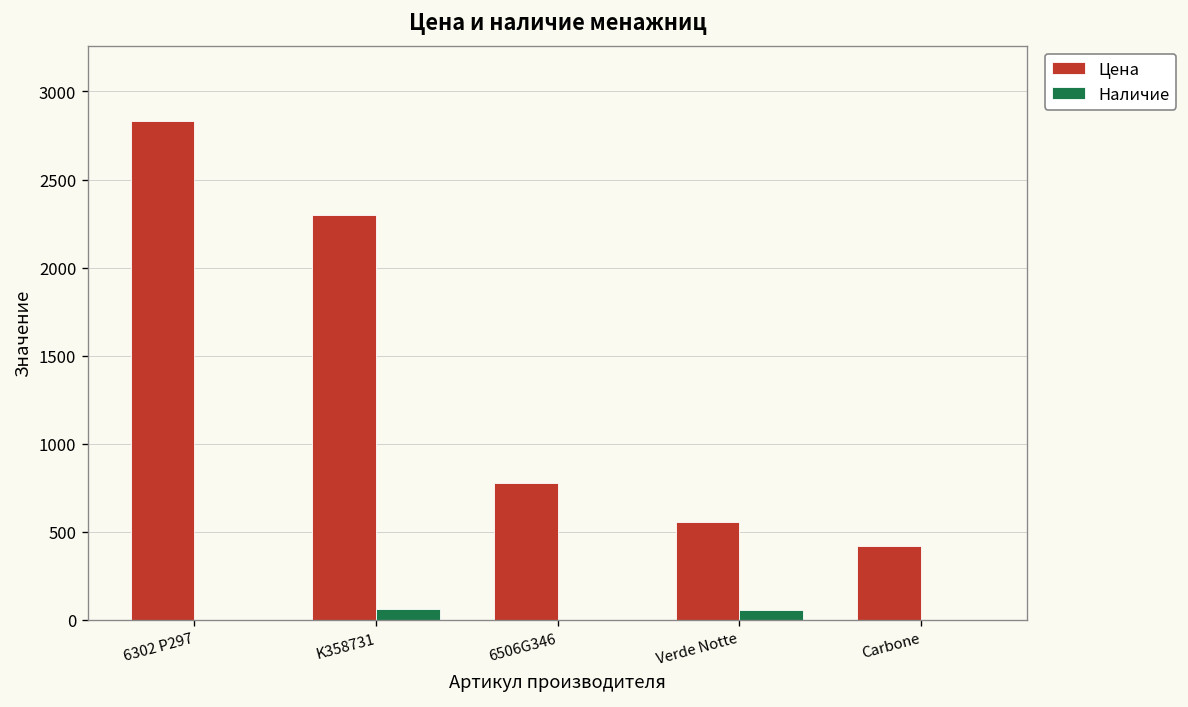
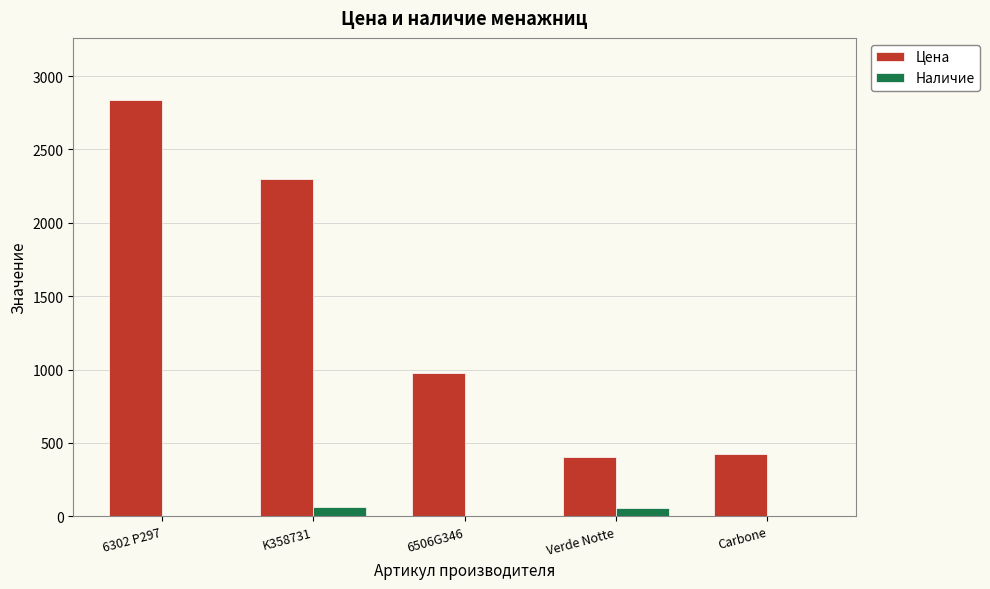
Цена, 6506G346: 780 -> 980
Цена, Verde Notte: 560 -> 410
